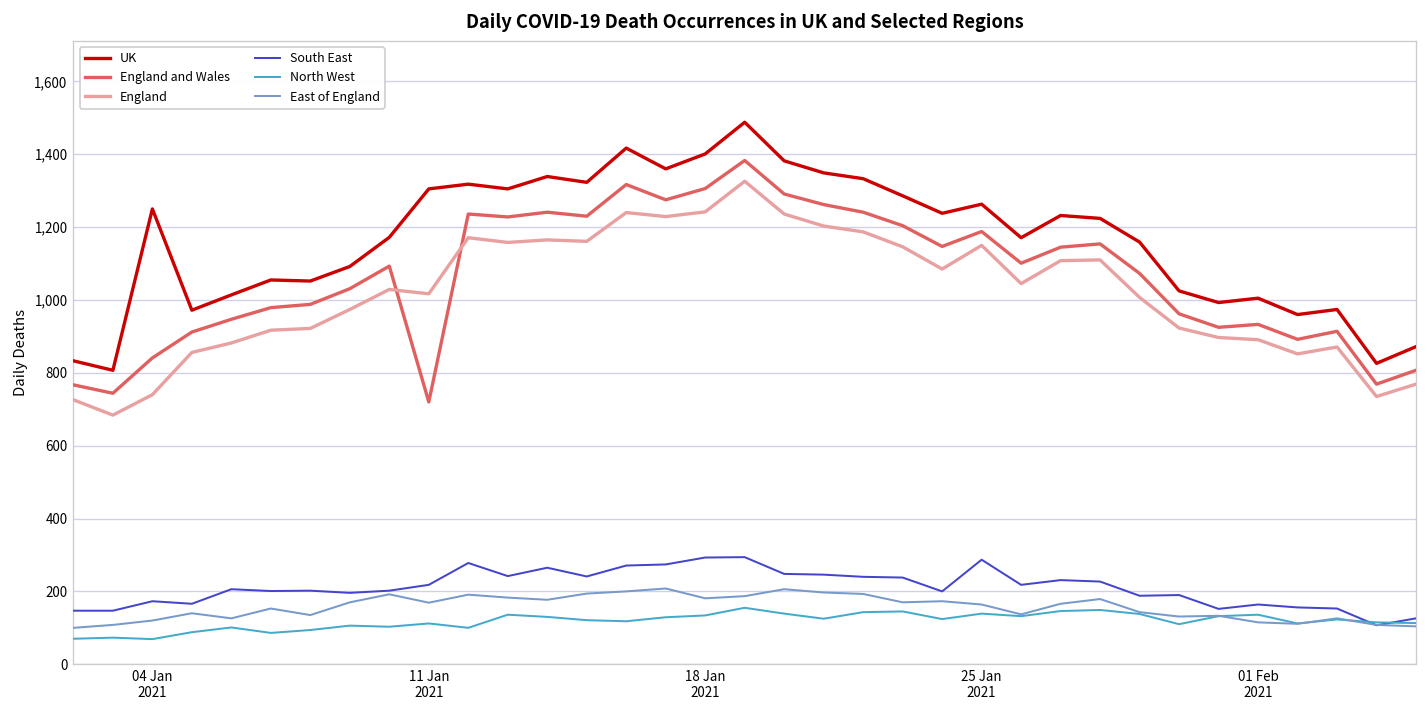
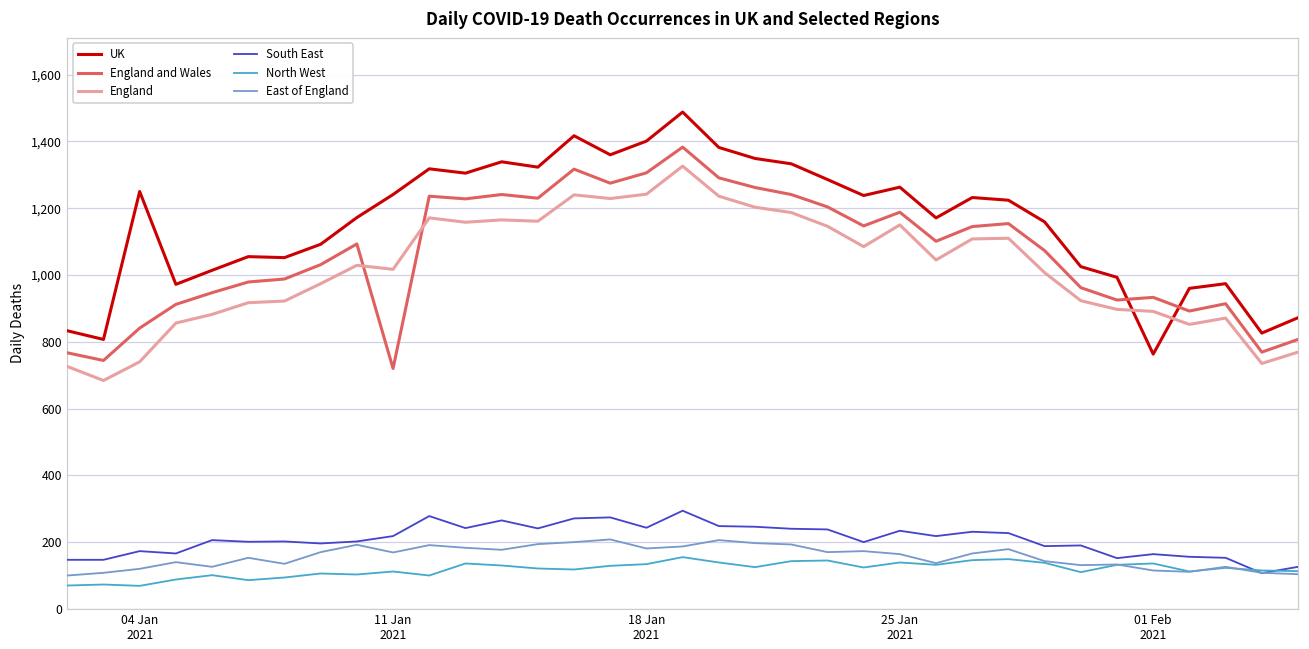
UK, 11 Jan 2021: 1,310 -> 1,240
South East, 18 Jan 2021: 290 -> 240
South East, 25 Jan 2021: 290 -> 230
UK, 01 Feb 2021: 1,010 -> 760
